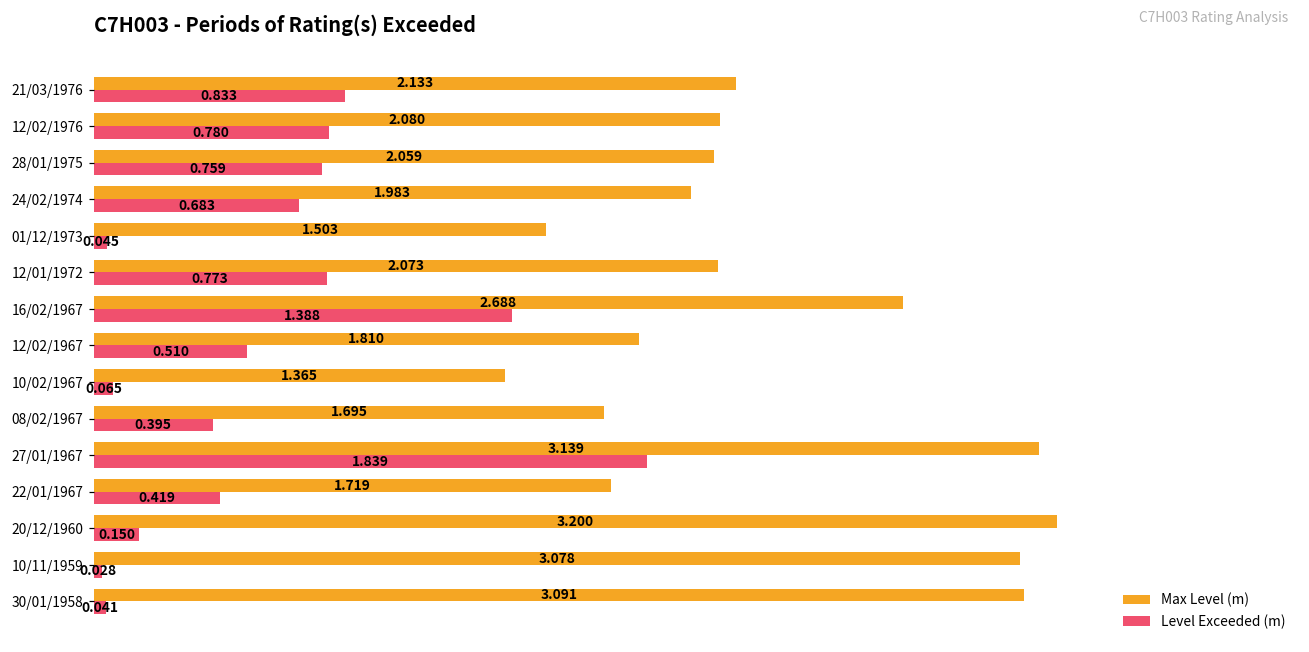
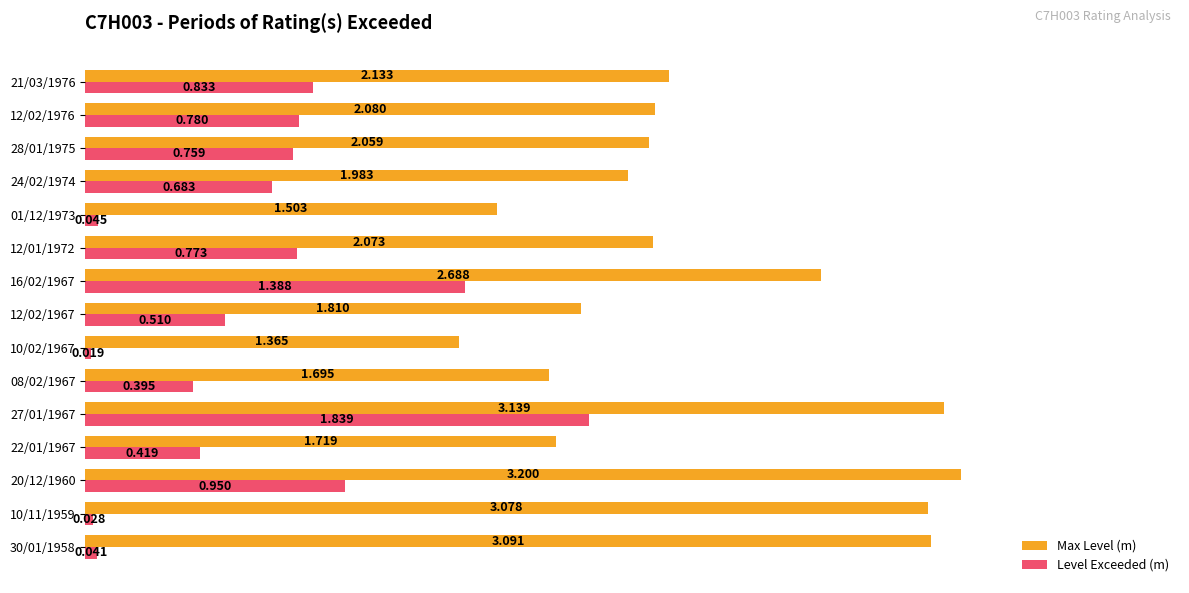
Level Exceeded (m), 10/02/1967: 0.065 -> 0.019
Level Exceeded (m), 20/12/1960: 0.150 -> 0.950
